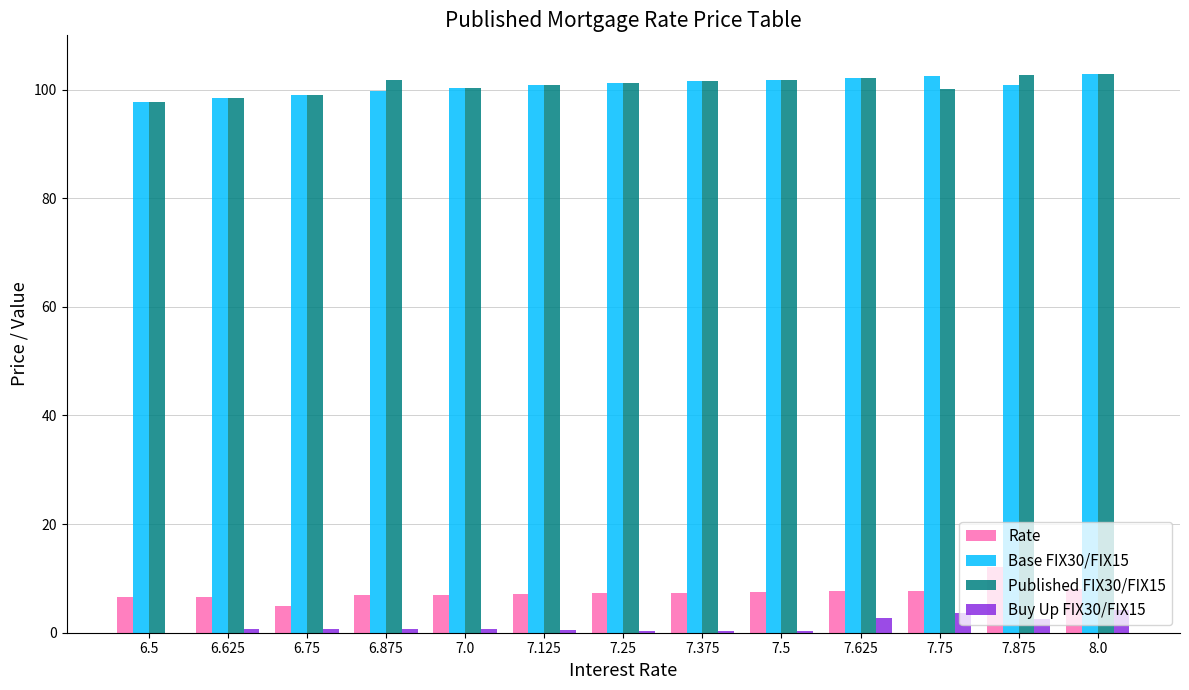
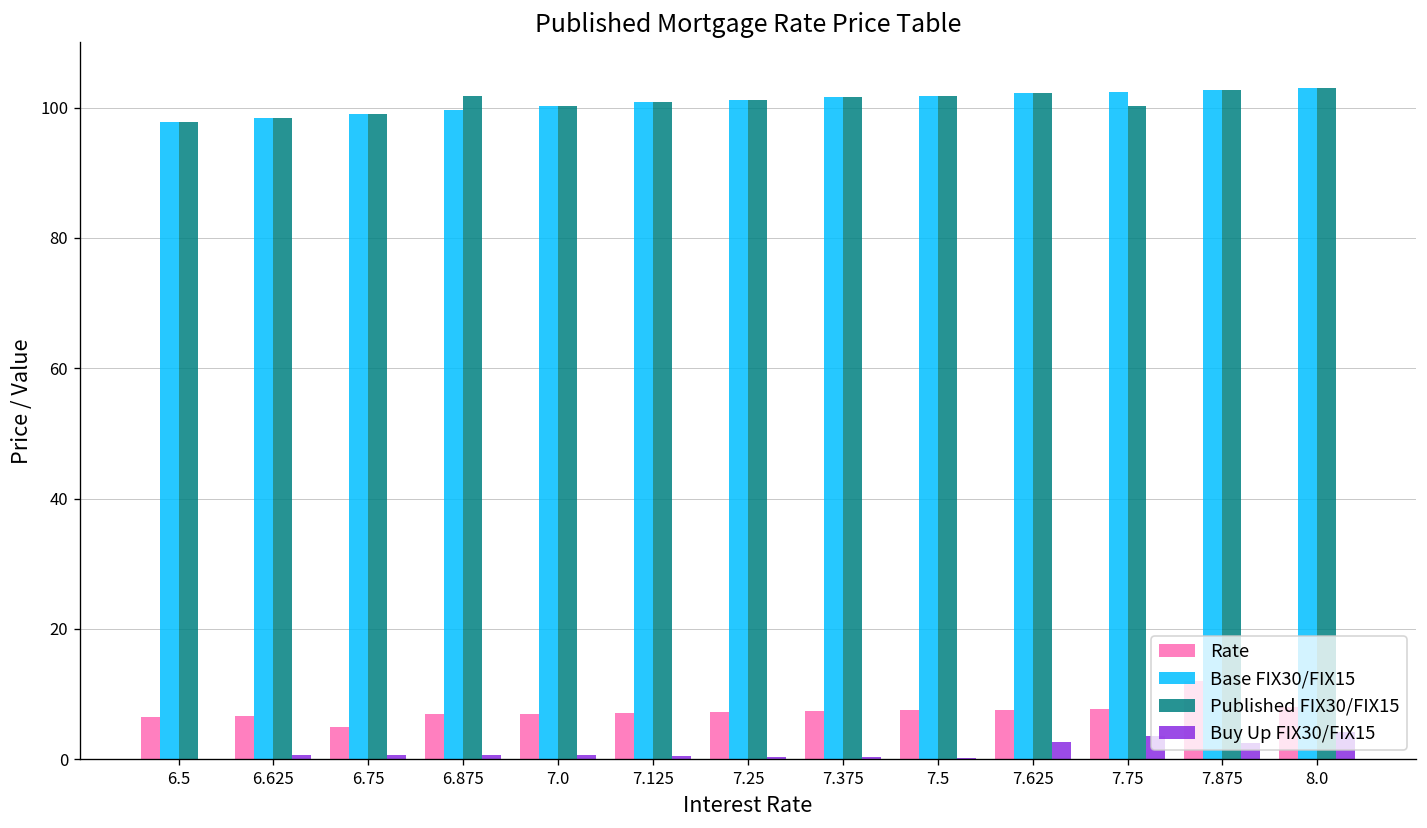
Base FIX30/FIX15, 7.875: 101 -> 103
